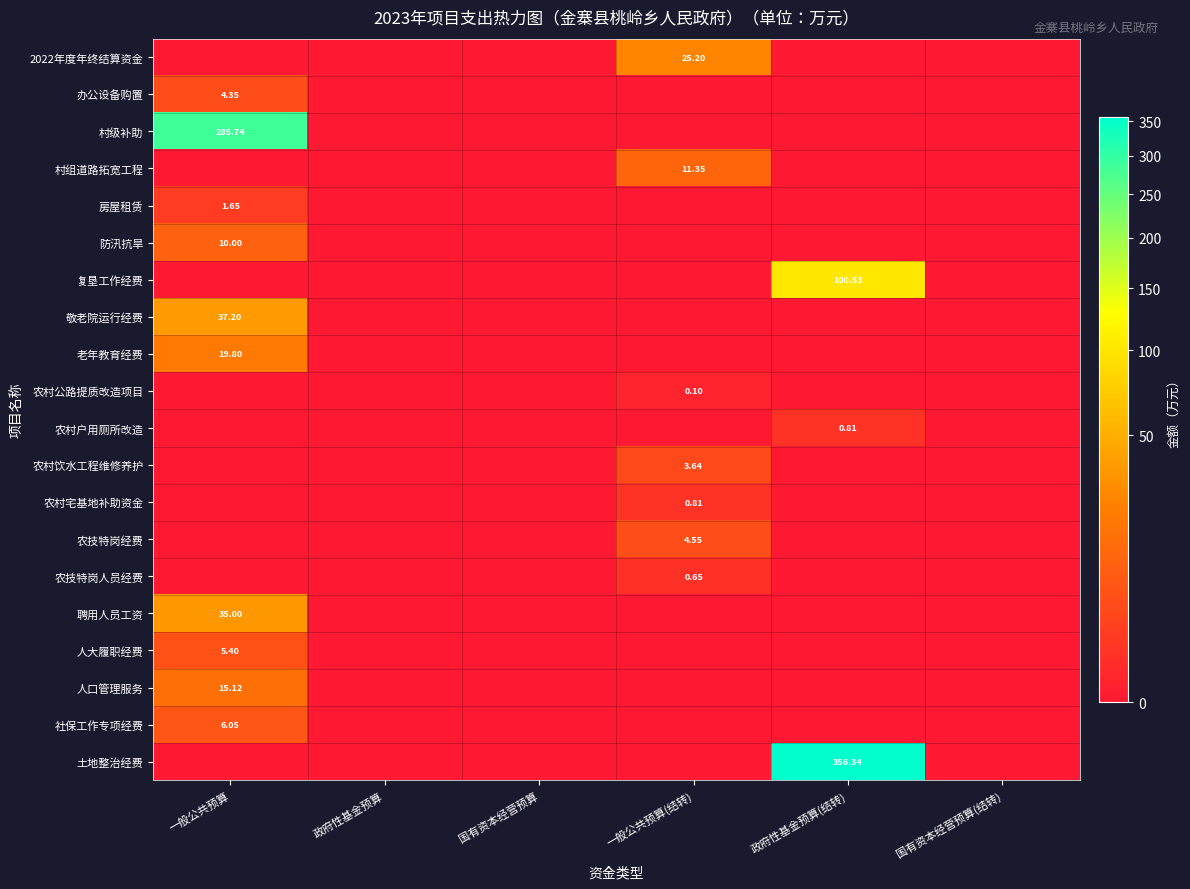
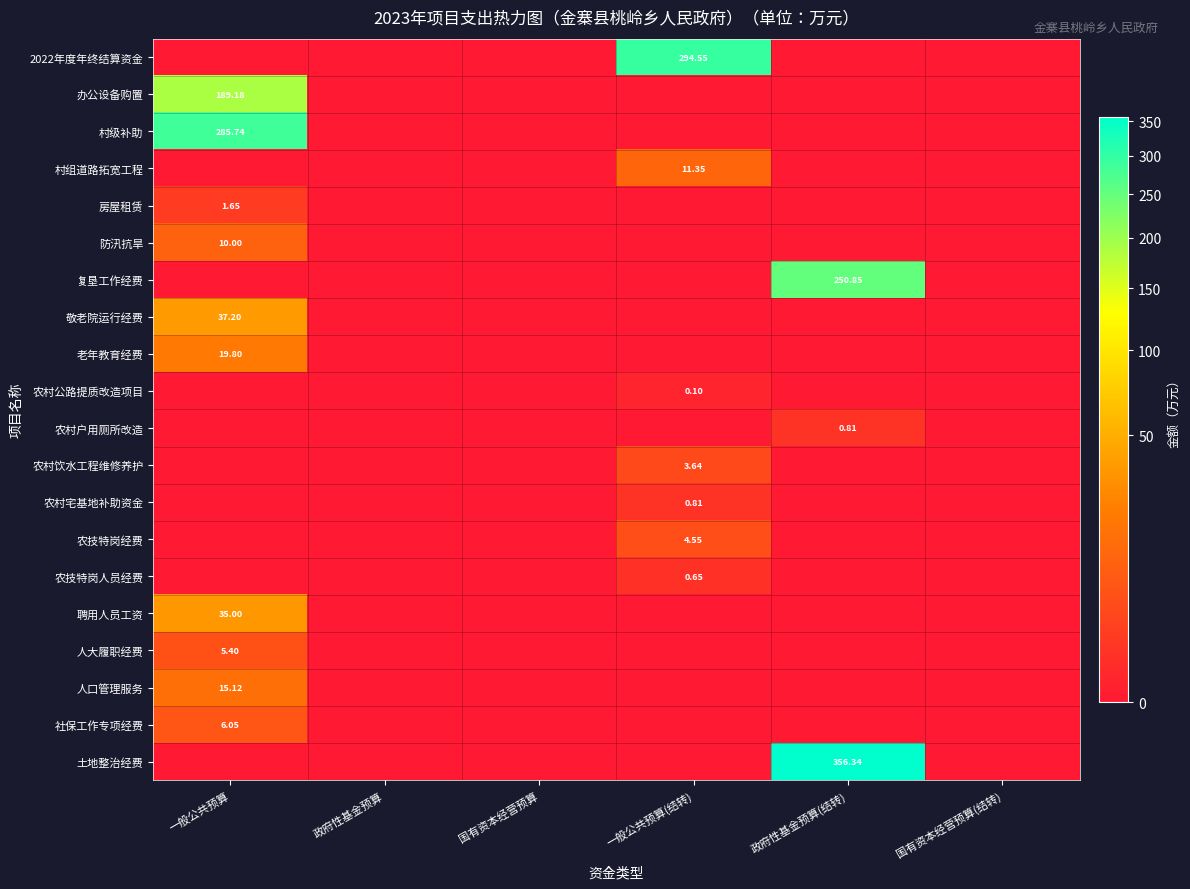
2022年度年终结算资金, 一般公共预算(结转): 25.20 -> 294.55
办公设备购置, 一般公共预算: 4.35 -> 189.18
复垦工作经费, 政府性基金预算(结转): 100.53 -> 250.85
